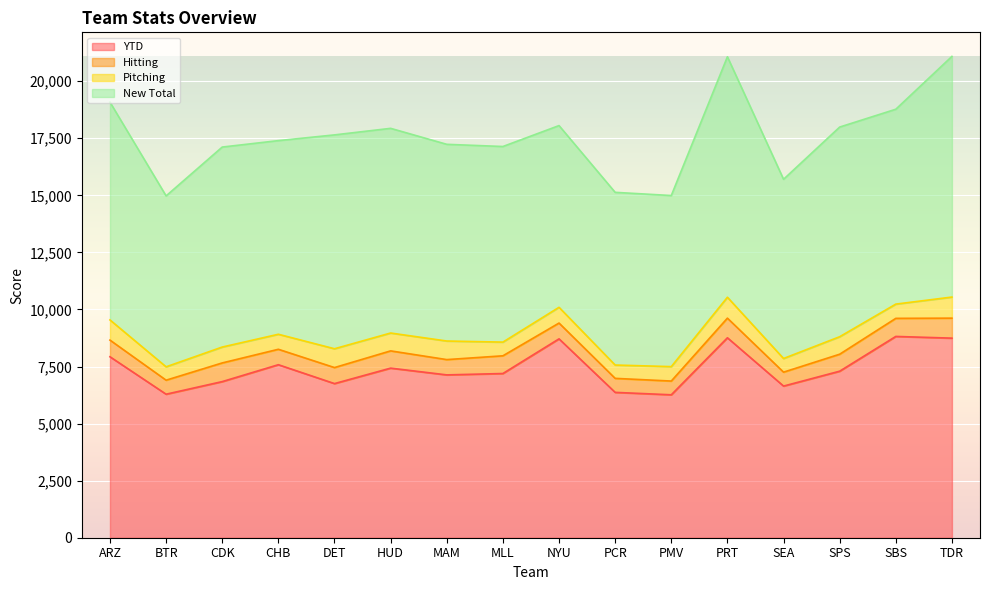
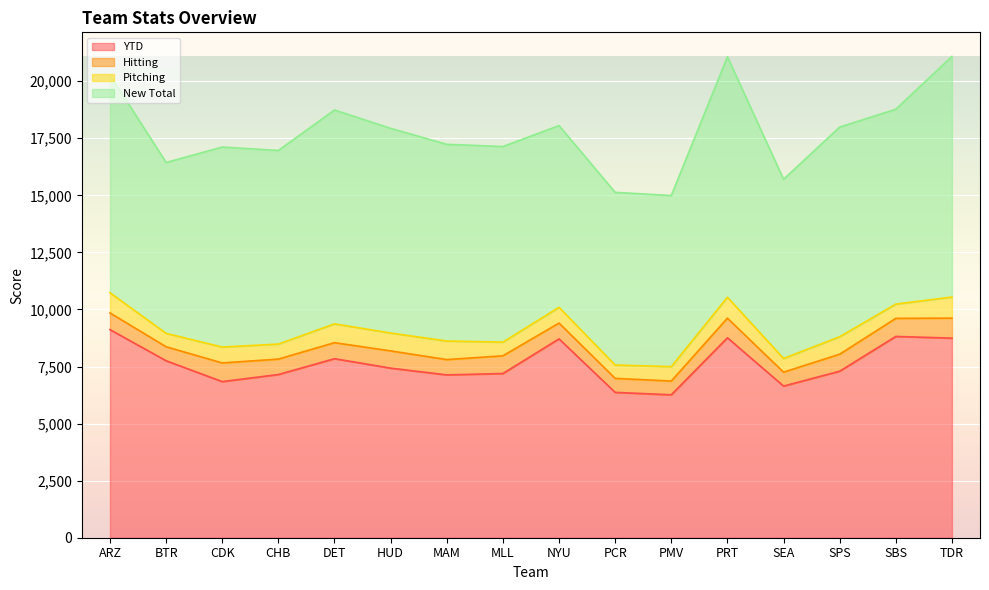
YTD, ARZ: 7,900 -> 9,100
YTD, BTR: 6,300 -> 7,800
YTD, CHB: 7,600 -> 7,200
YTD, DET: 6,800 -> 7,800
